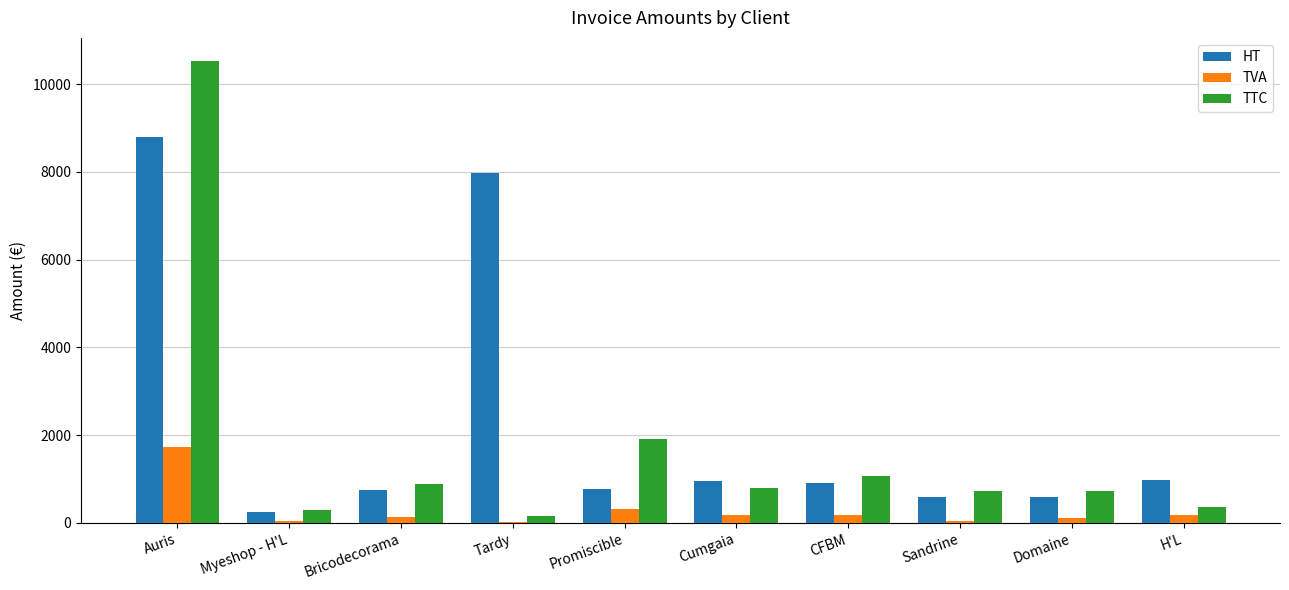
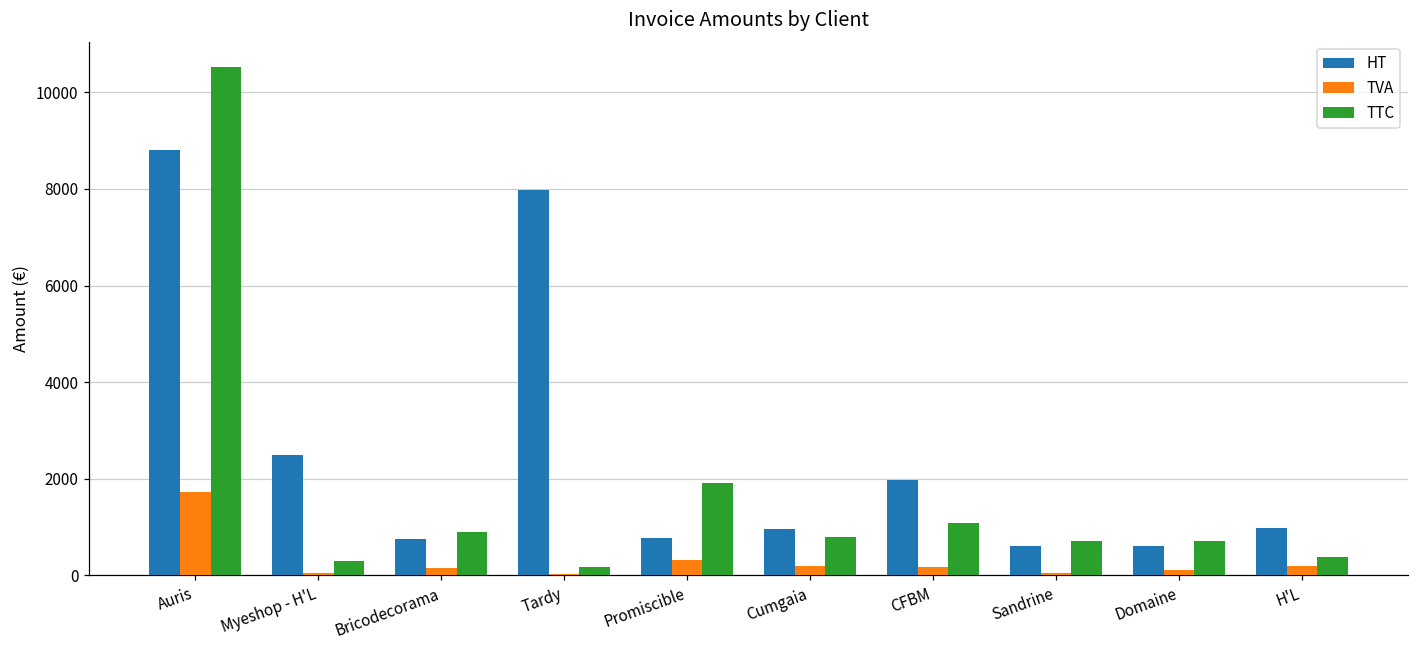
HT, Myeshop - H'L: 300 -> 2500
HT, CFBM: 900 -> 2000
